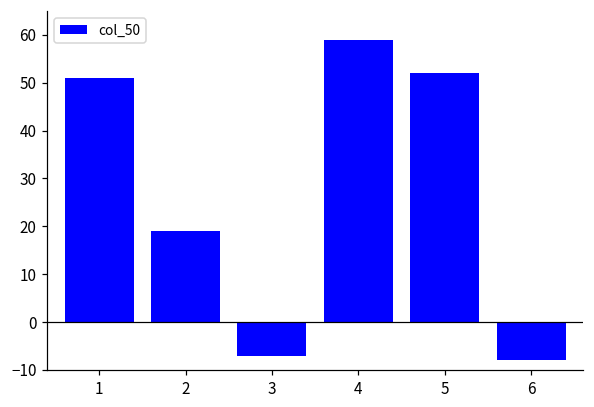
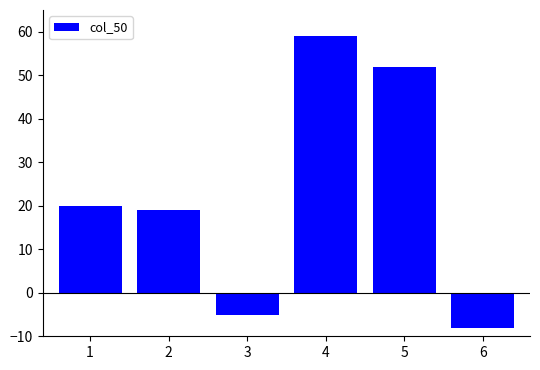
1: 51 -> 20
3: -7 -> -5
